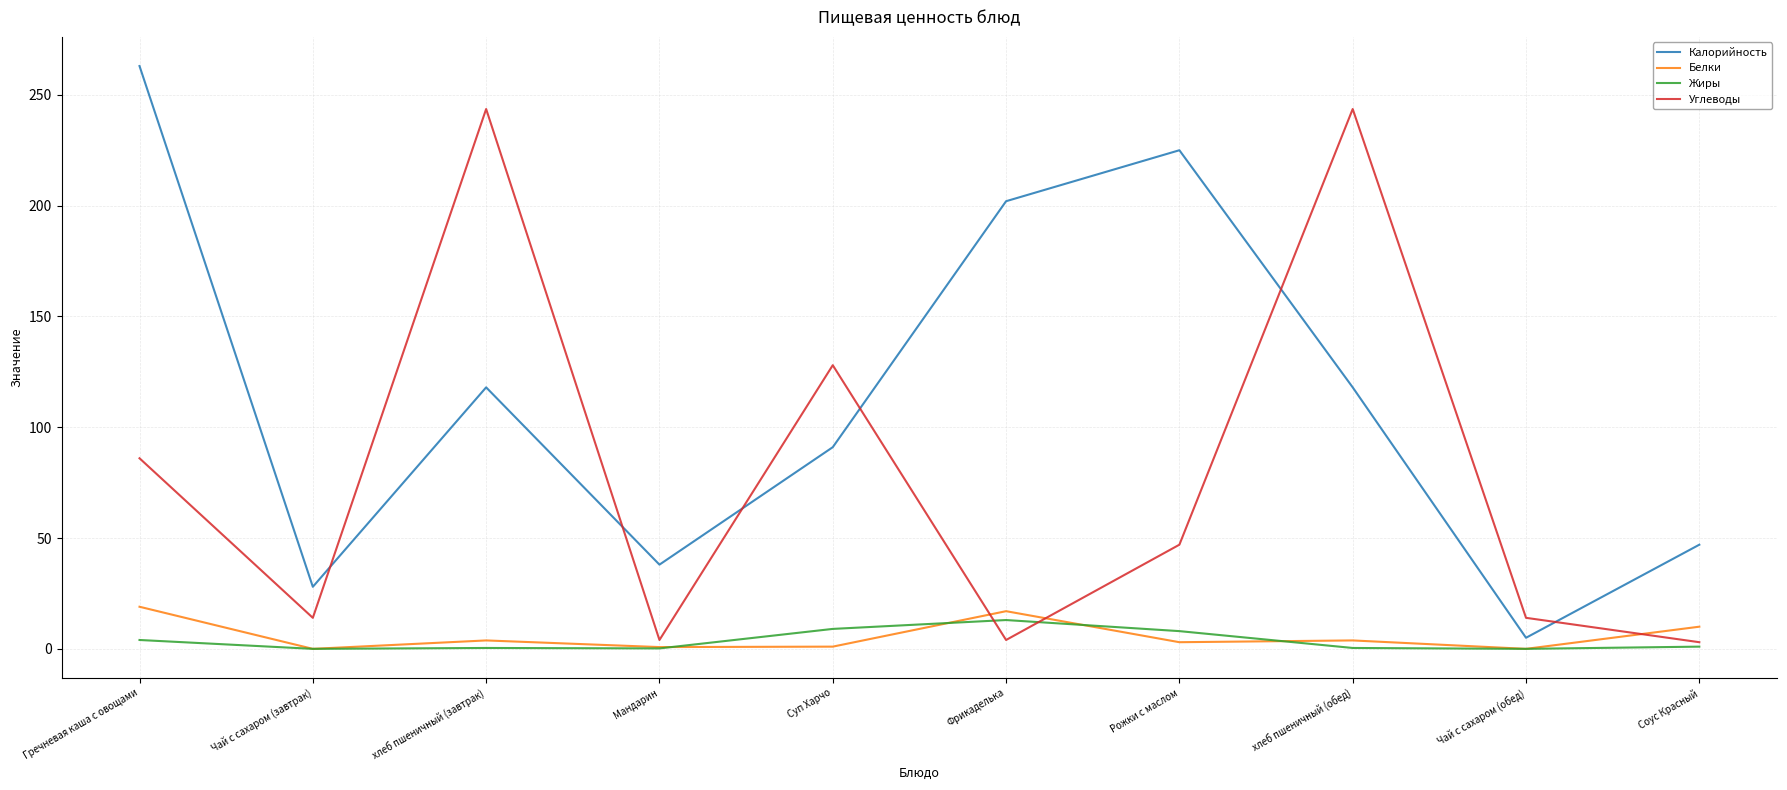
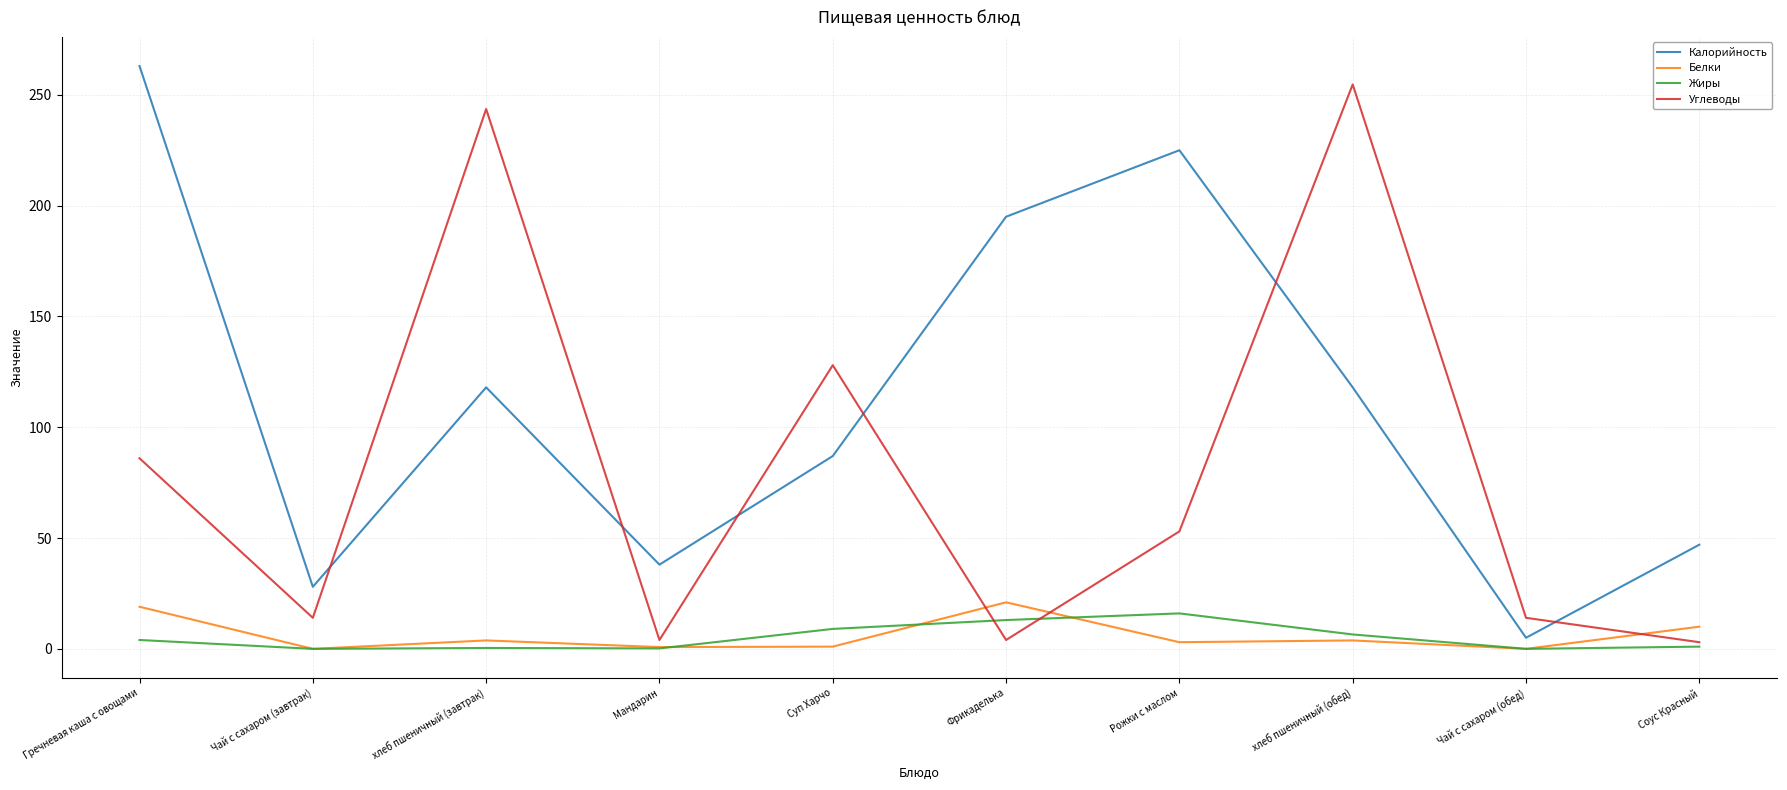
Калорийность, Суп Харчо: 91 -> 87
Калорийность, Фрикаделька: 202 -> 195
Белки, Фрикаделька: 17 -> 21
Жиры, Рожки с маслом: 8 -> 16
Углеводы, Рожки с маслом: 47 -> 53
Жиры, хлеб пшеничный (обед): 0 -> 7
Углеводы, хлеб пшеничный (обед): 244 -> 255
